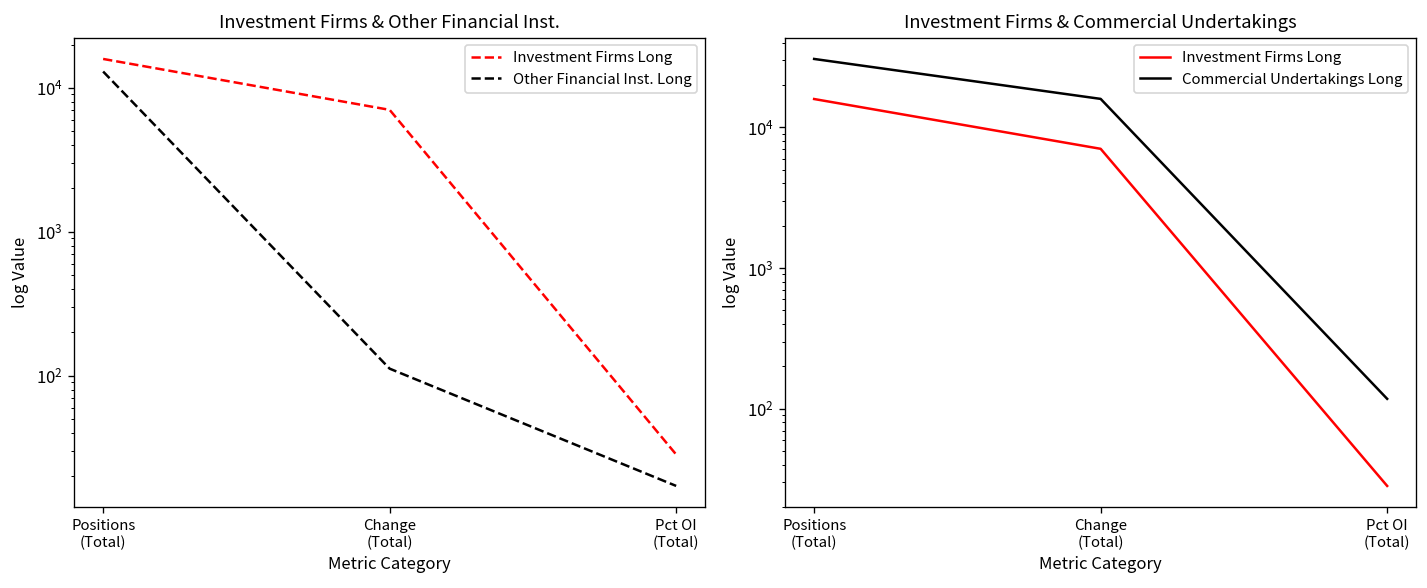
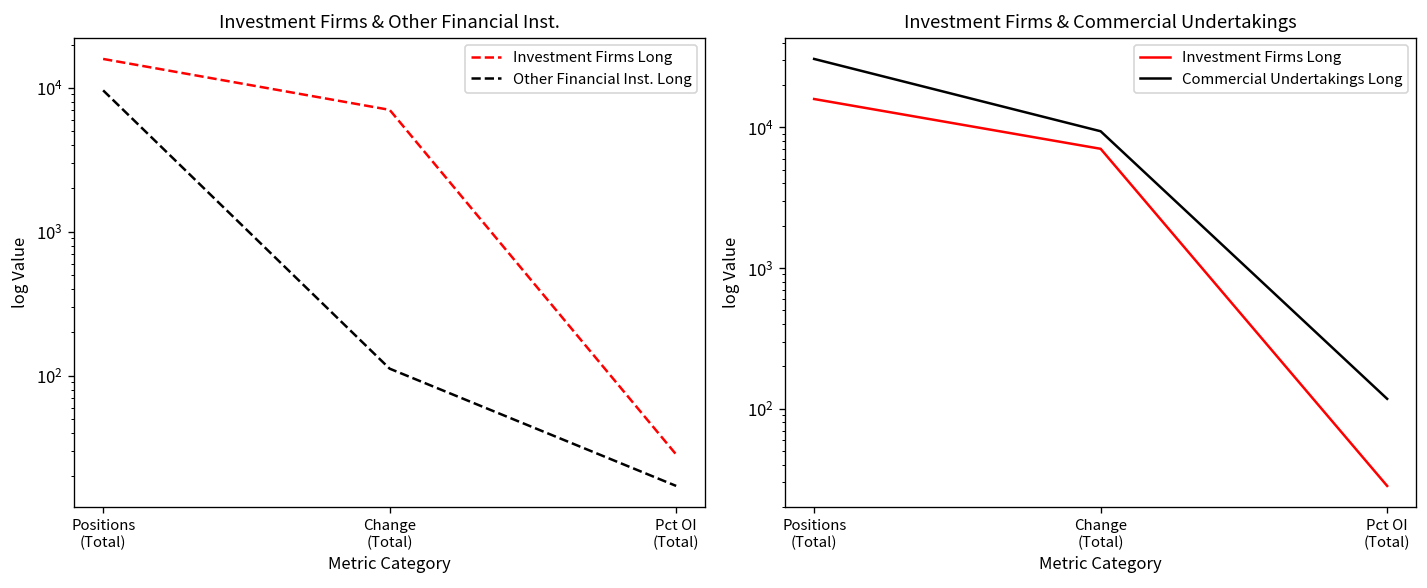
Investment Firms & Other Financial Inst., Other Financial Inst. Long, Positions (Total): 13000 -> 10000
Investment Firms & Commercial Undertakings, Commercial Undertakings Long, Change (Total): 16000 -> 9000
